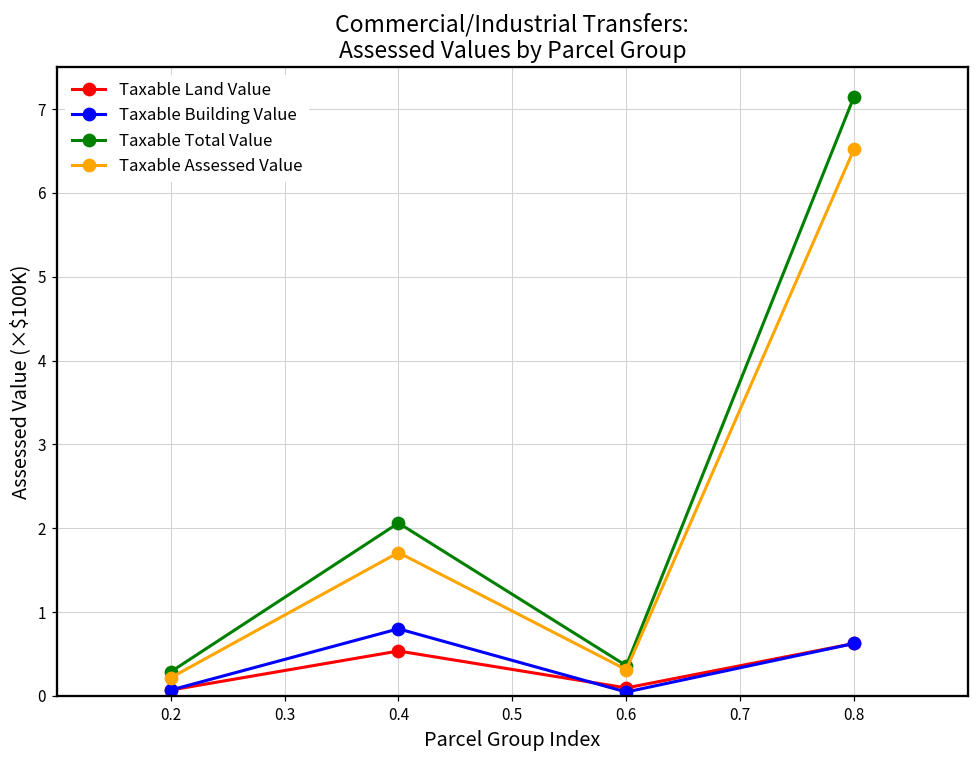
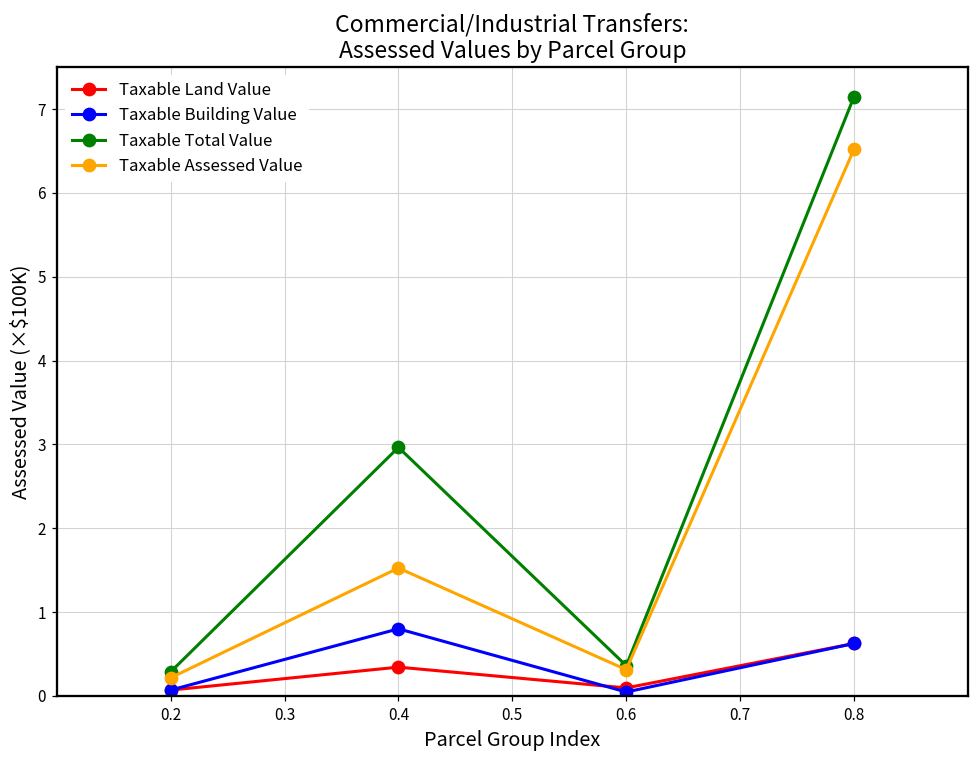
Taxable Land Value, 0.4: 0.5 -> 0.3
Taxable Total Value, 0.4: 2.1 -> 3.0
Taxable Assessed Value, 0.4: 1.7 -> 1.5
